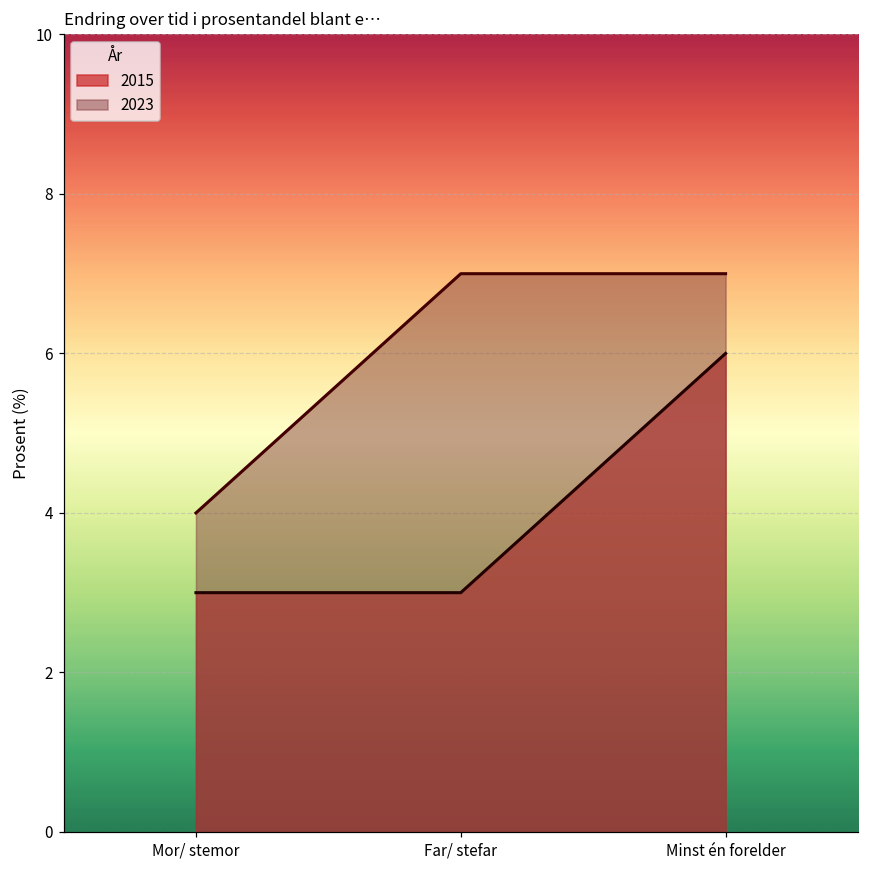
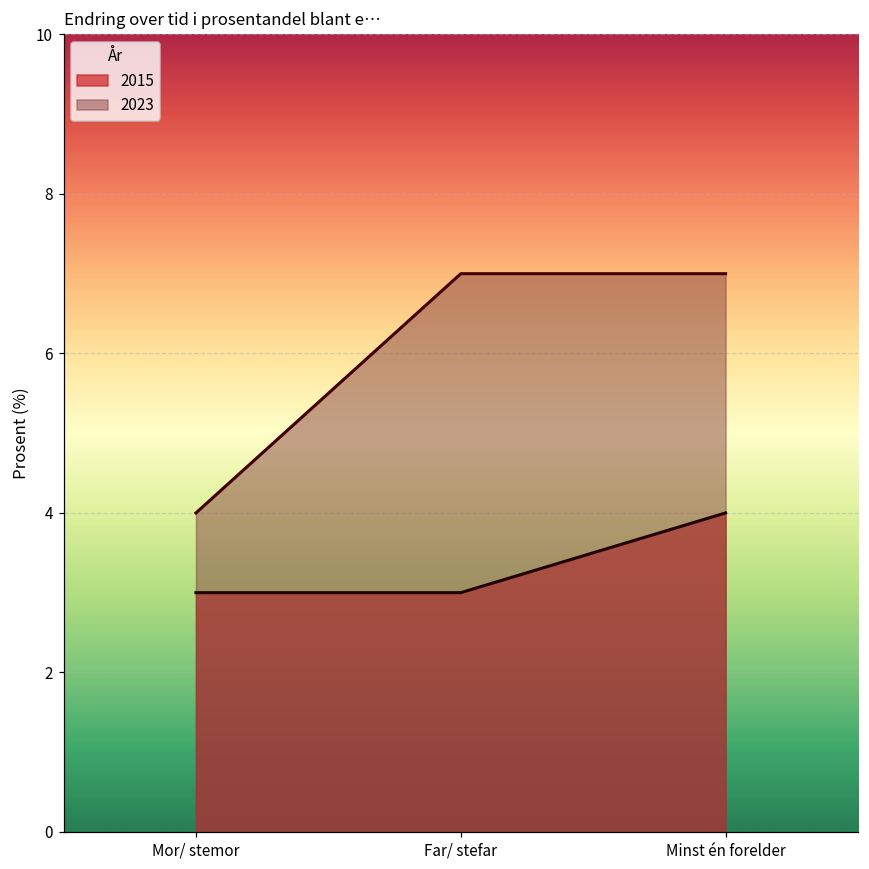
2015, Minst én forelder: 6 -> 4
